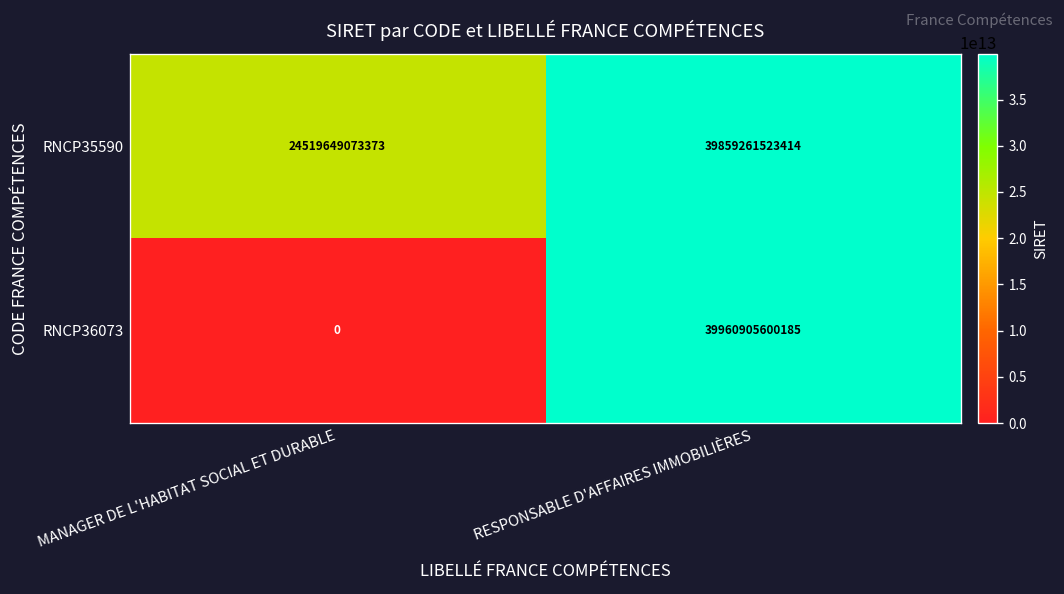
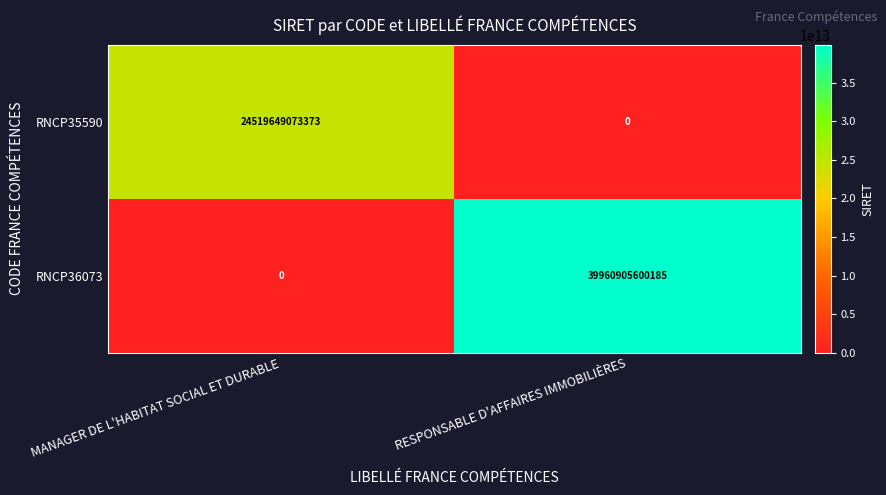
RNCP35590, RESPONSABLE D'AFFAIRES IMMOBILIÈRES: 39859261523414 -> 0
